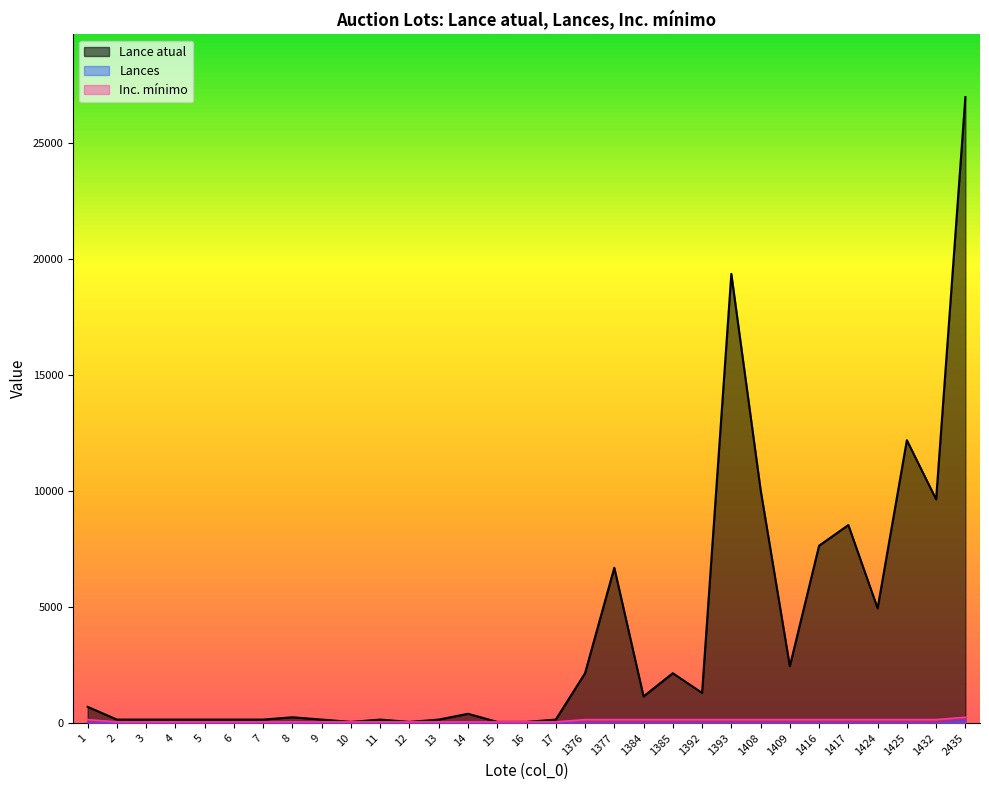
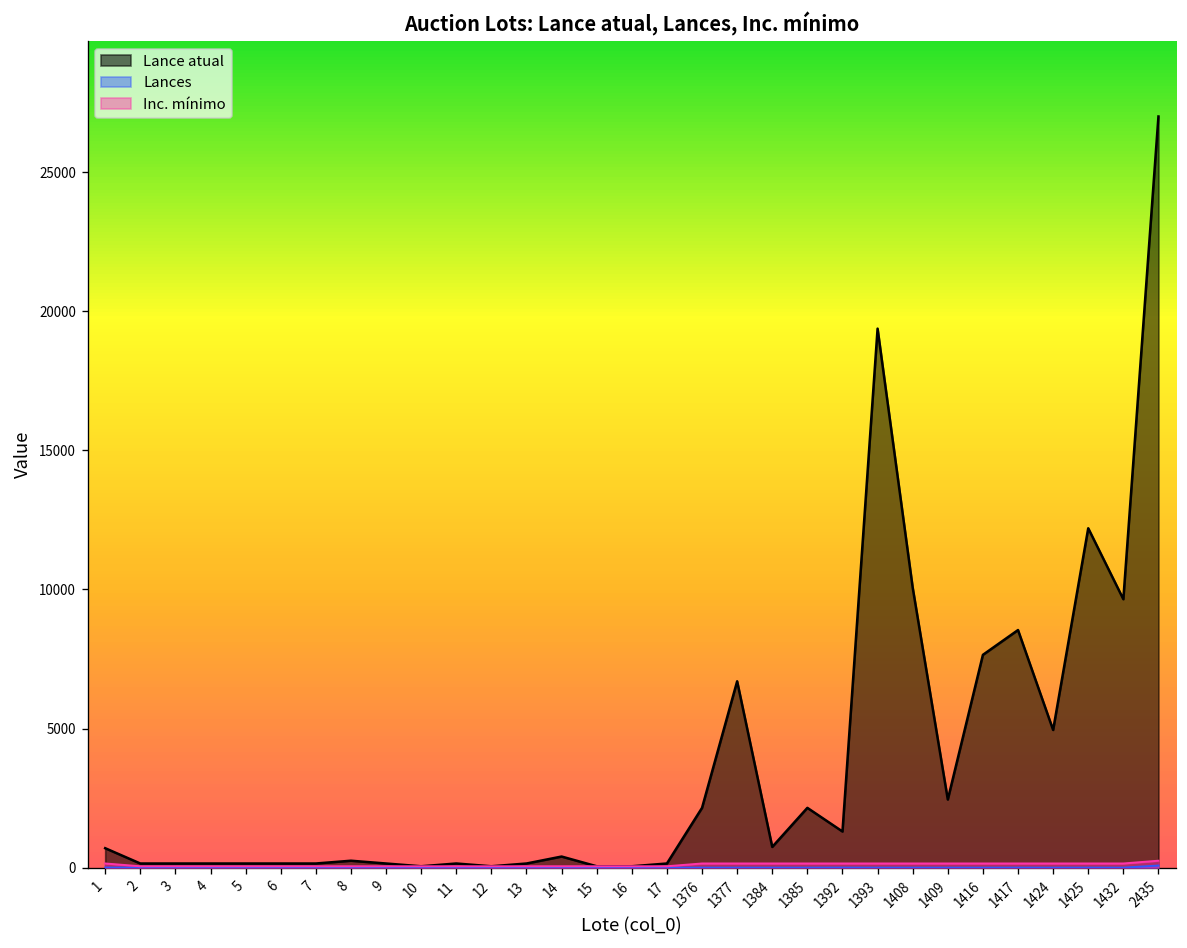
Lance atual, 1384: 1200 -> 700
